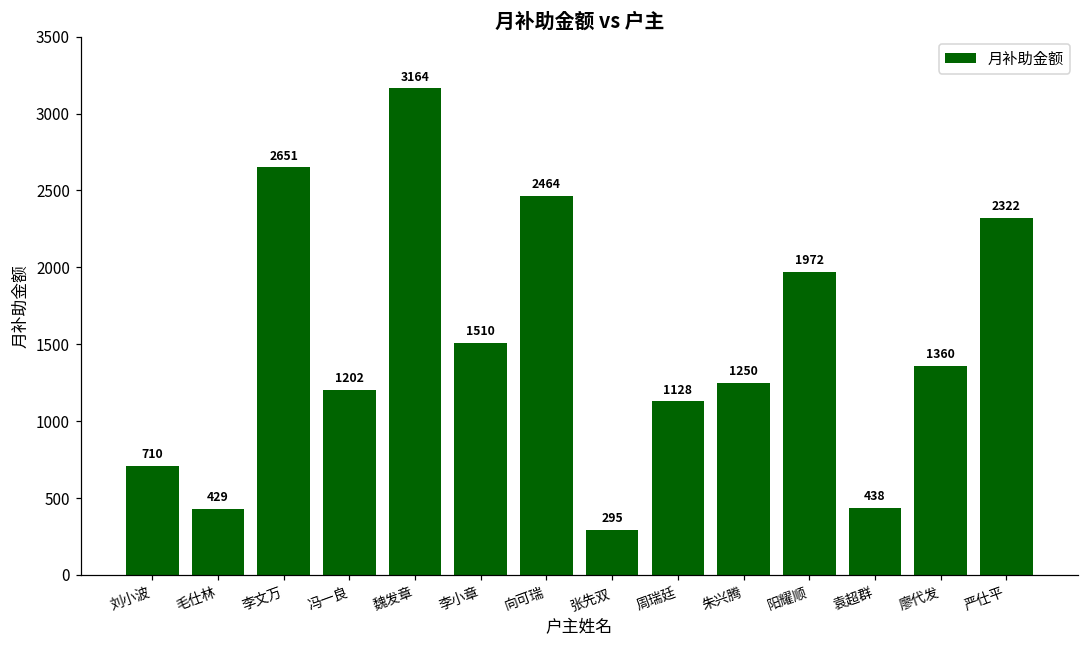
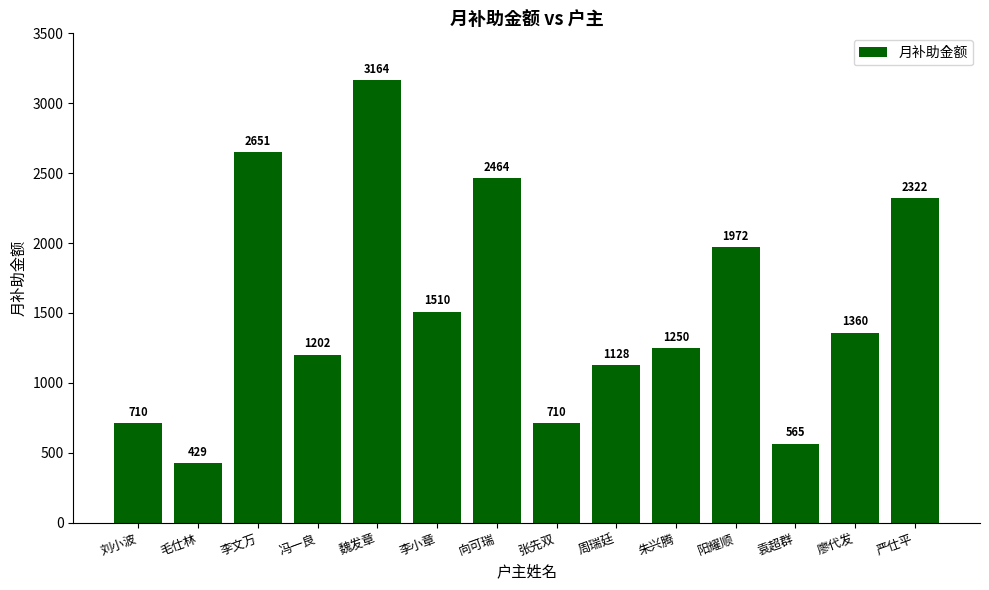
张先双: 295 -> 710
袁超群: 438 -> 565
